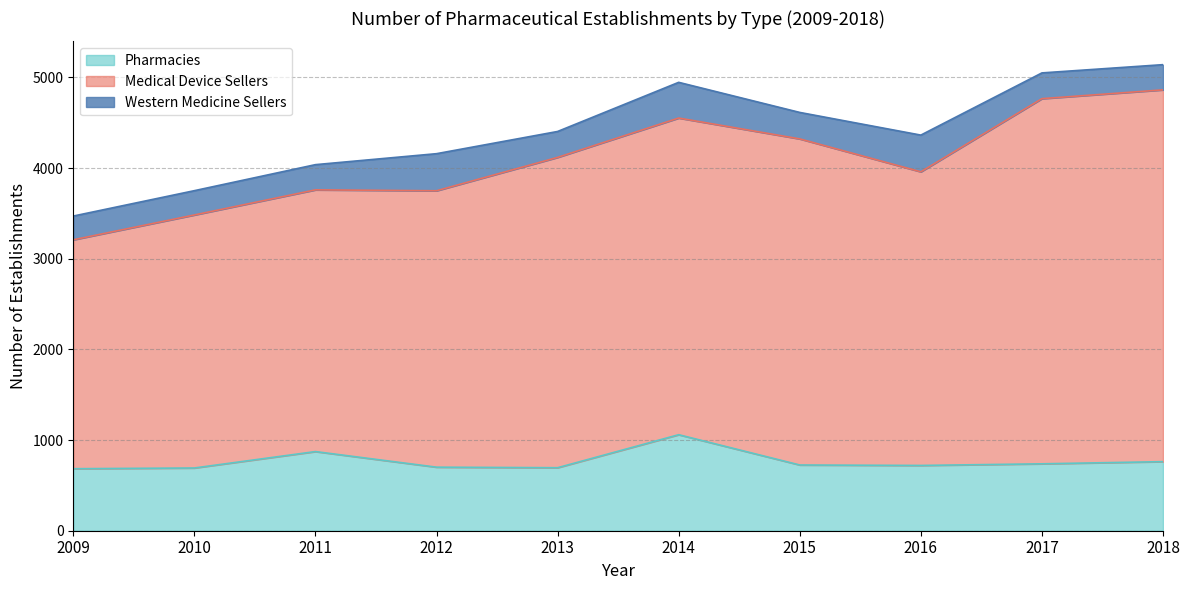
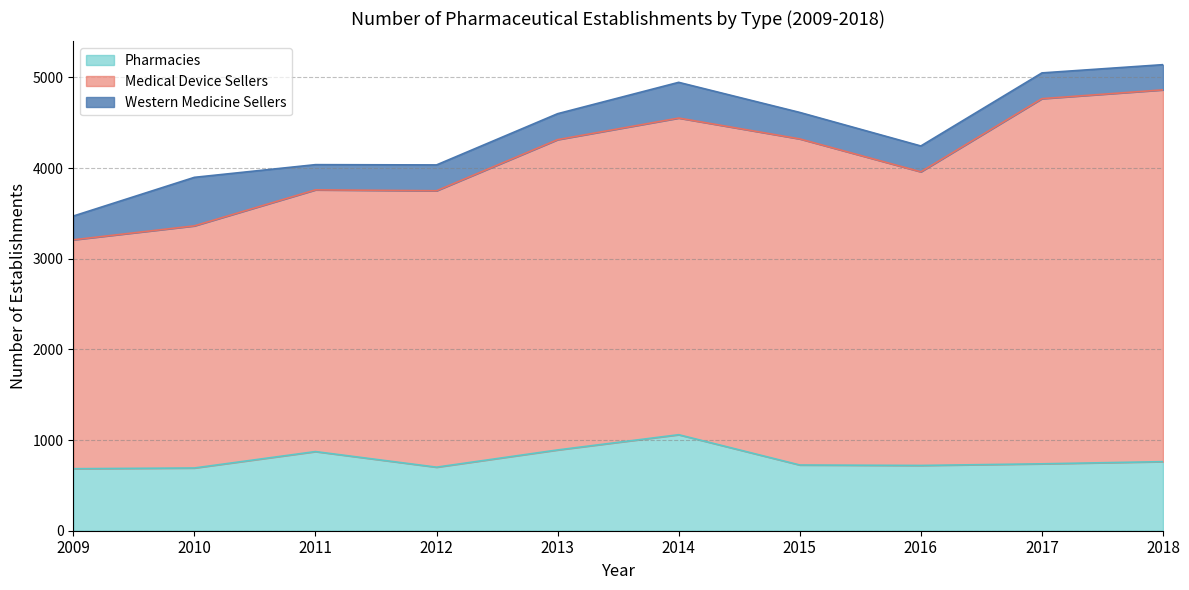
Medical Device Sellers, 2010: 2800 -> 2700
Western Medicine Sellers, 2010: 300 -> 500
Western Medicine Sellers, 2012: 400 -> 300
Pharmacies, 2013: 700 -> 900
Western Medicine Sellers, 2016: 400 -> 300
